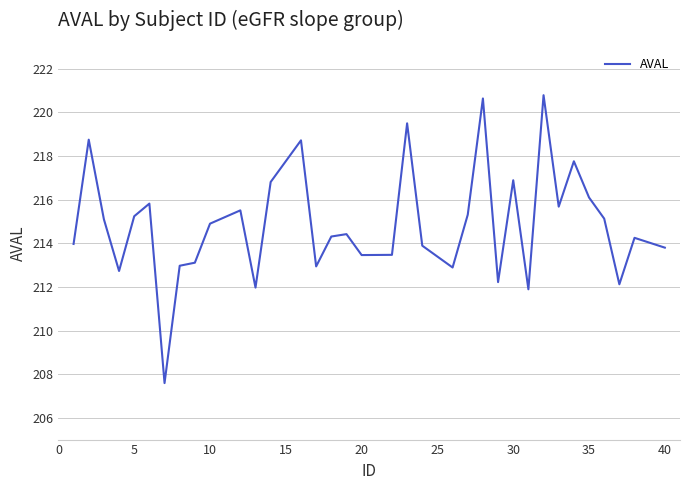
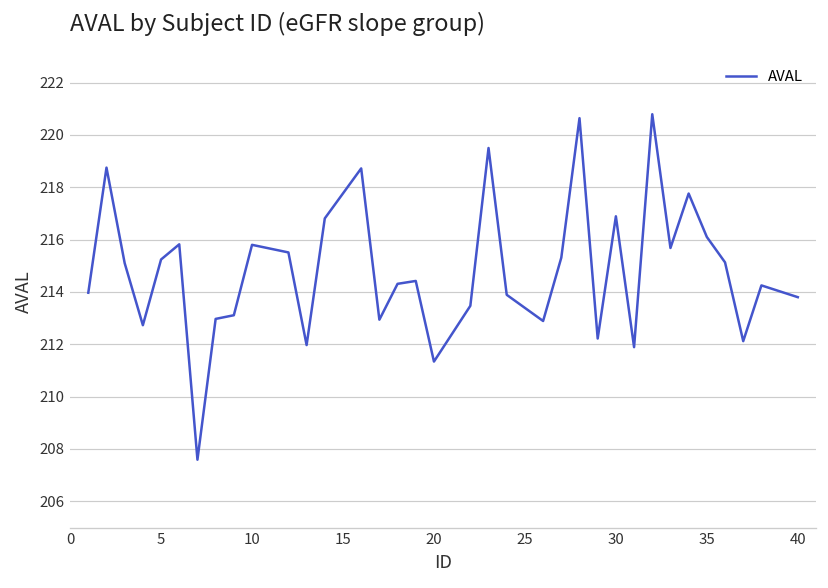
10: 214.9 -> 215.8
20: 213.5 -> 211.3
